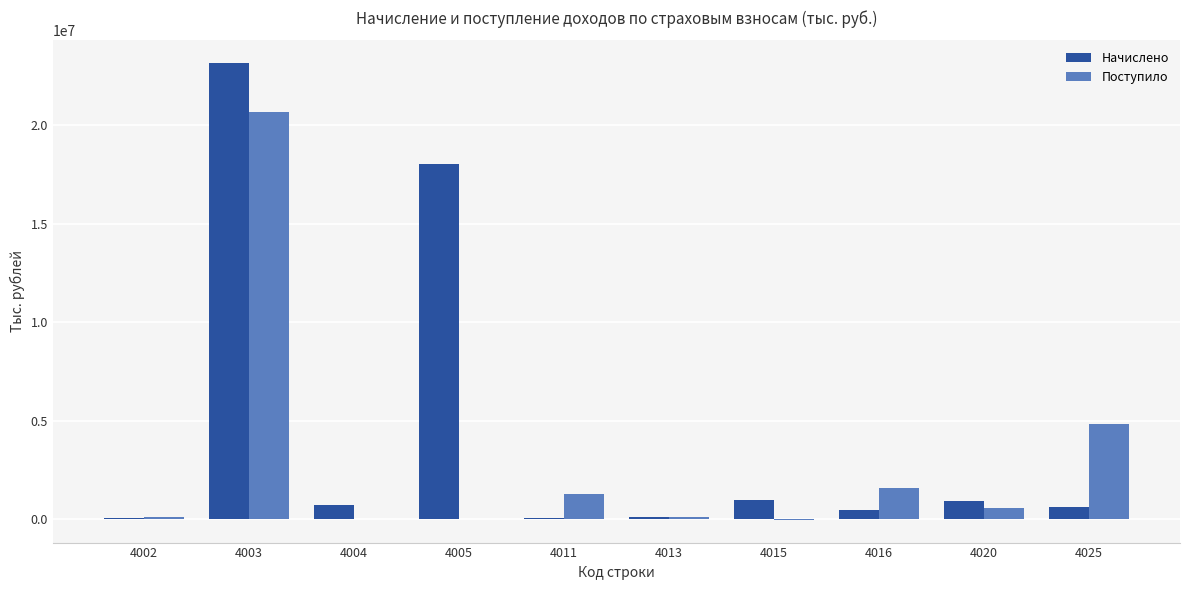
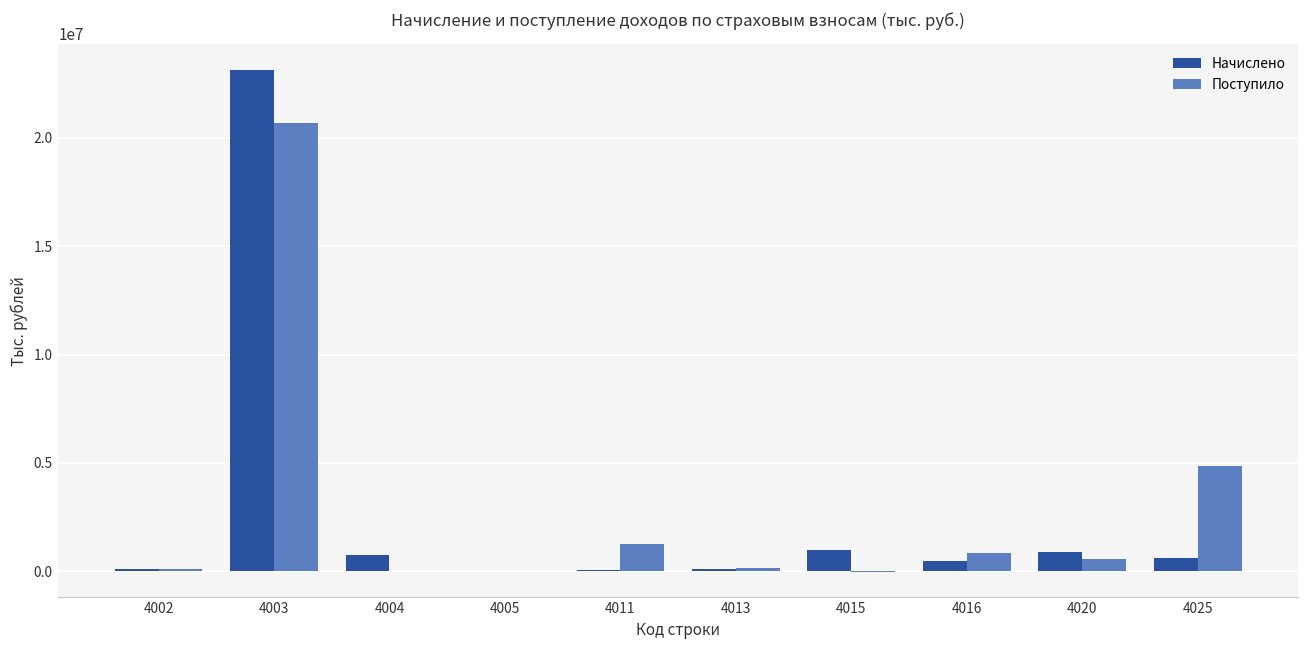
Начислено, 4005: 18000000 -> 0
Поступило, 4016: 1600000 -> 800000
